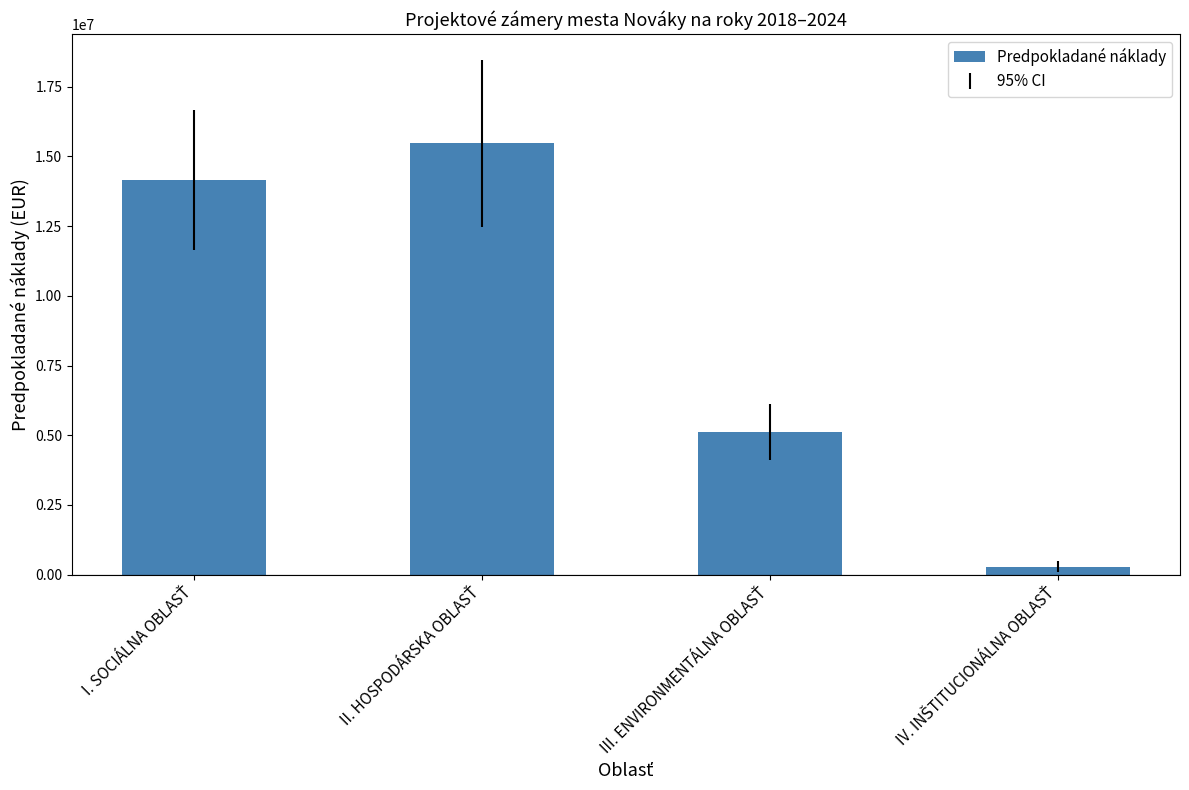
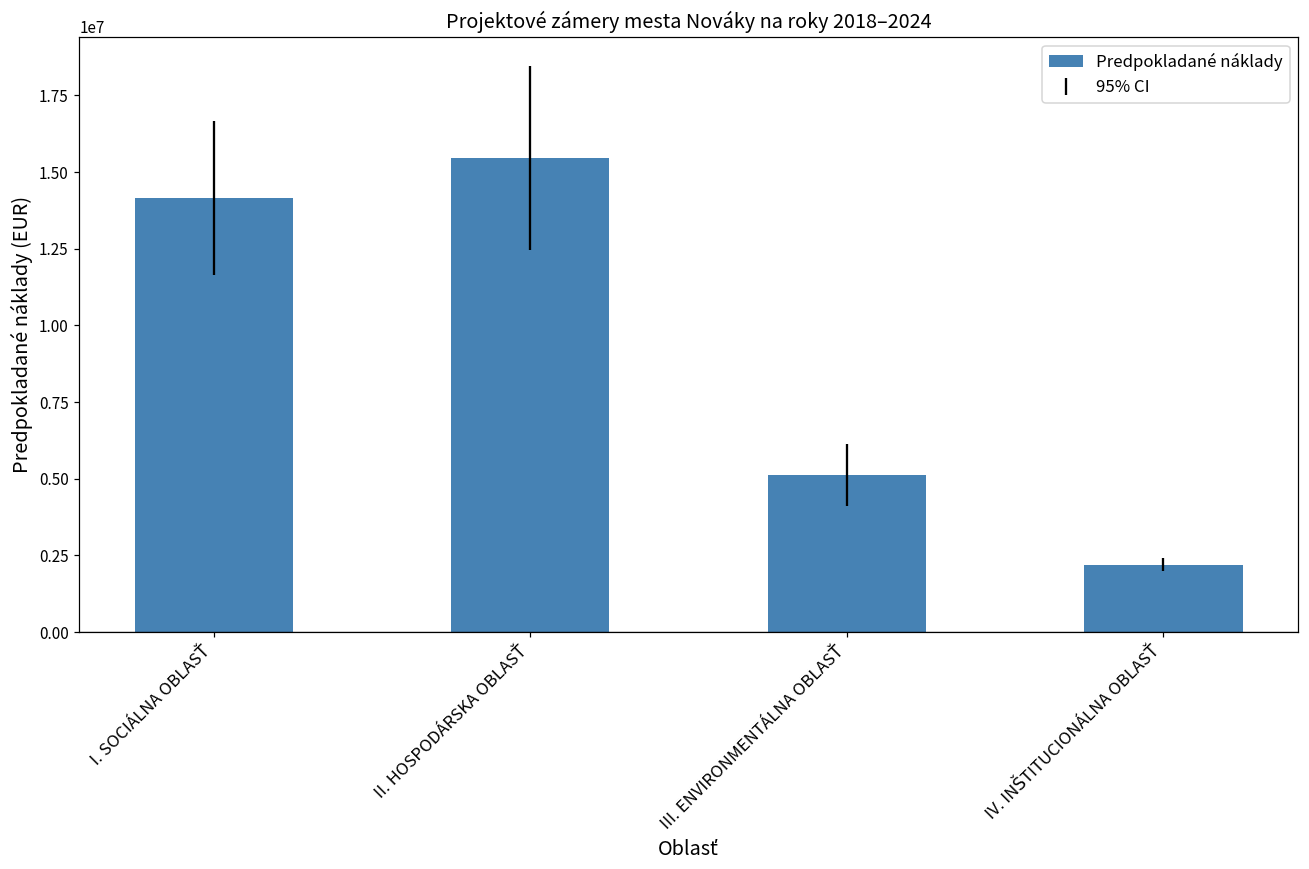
IV. INŠTITUCIONÁLNA OBLASŤ: 300000 -> 2200000
